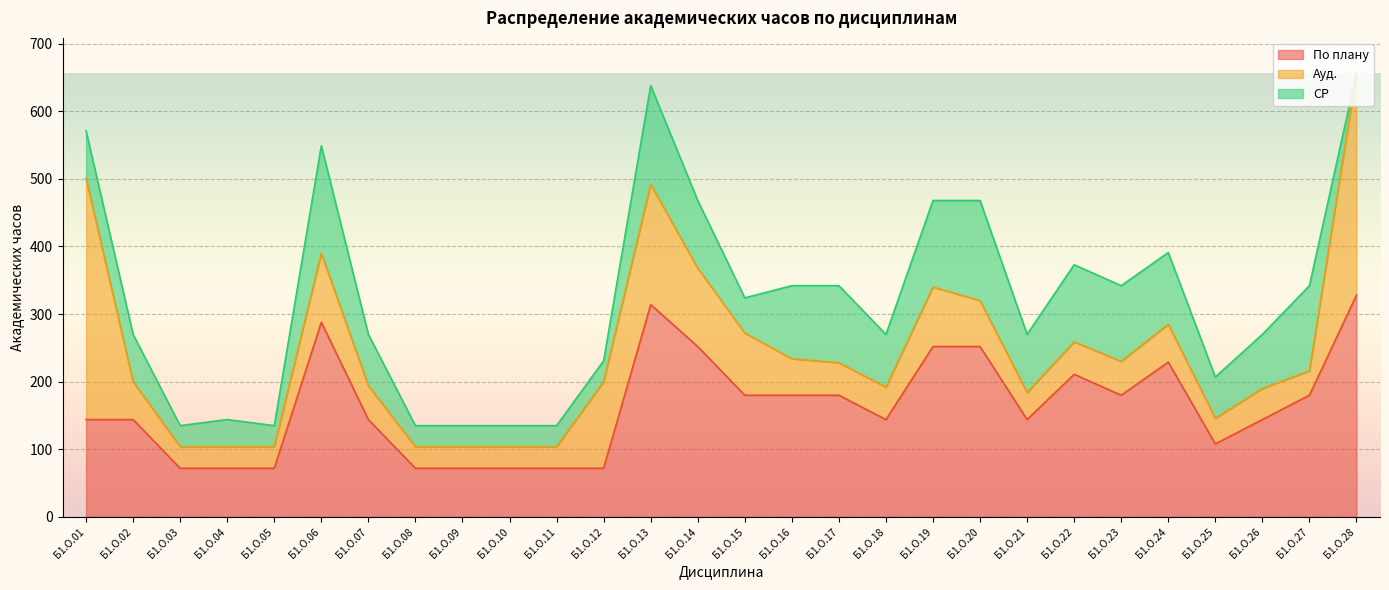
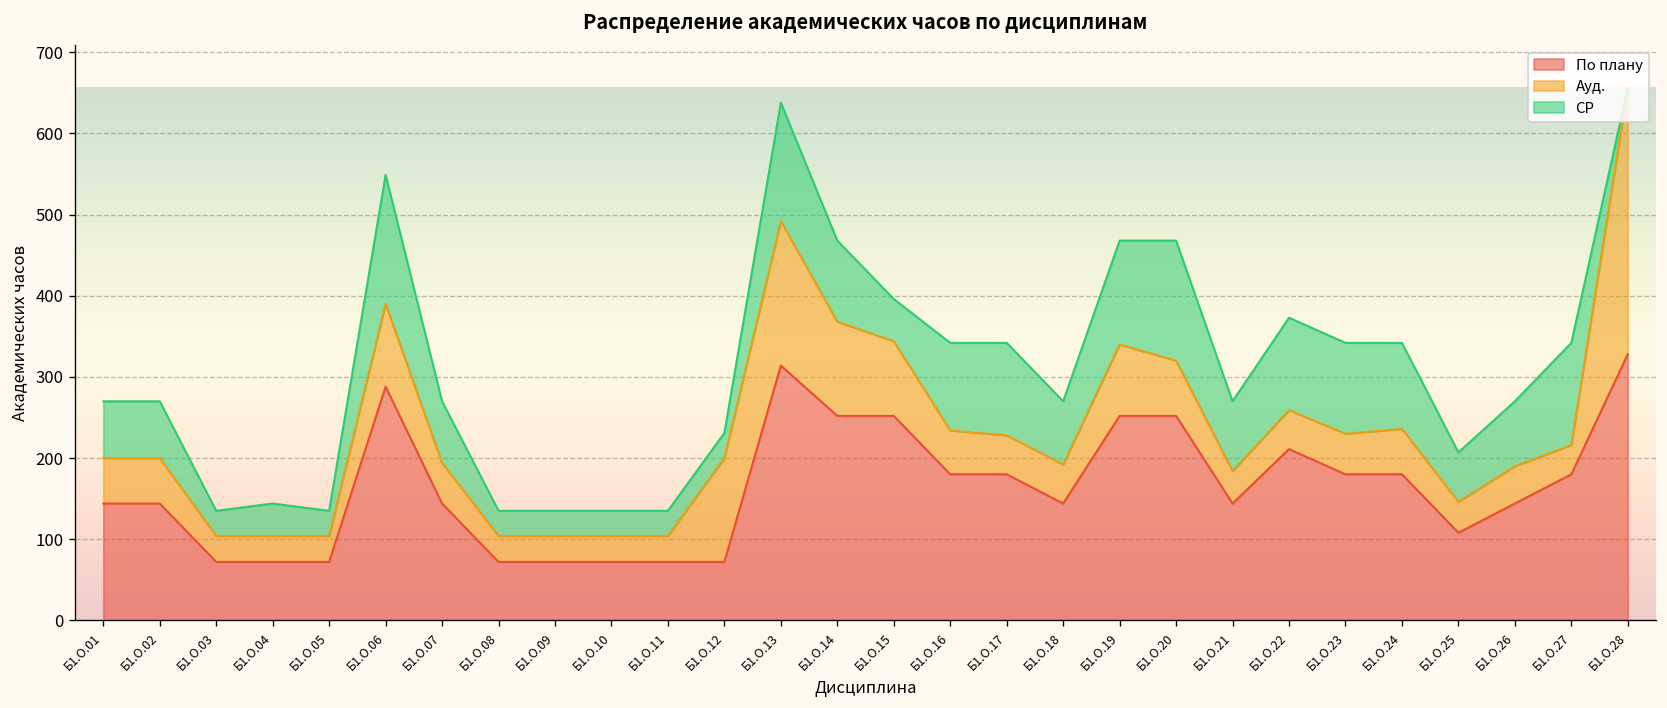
Ауд., Б1.О.01: 360 -> 60
По плану, Б1.О.15: 180 -> 250
По плану, Б1.О.24: 230 -> 180
